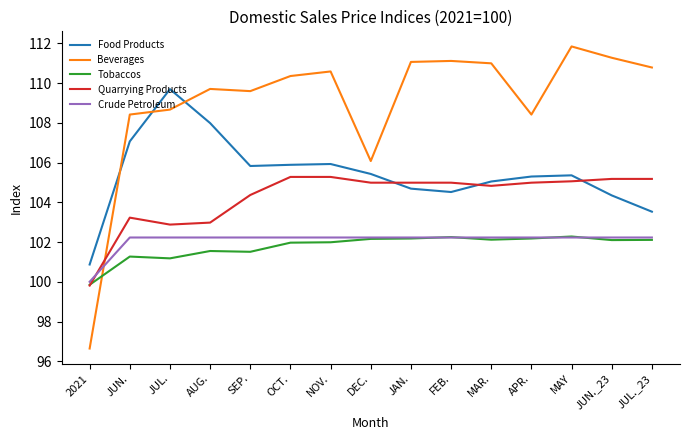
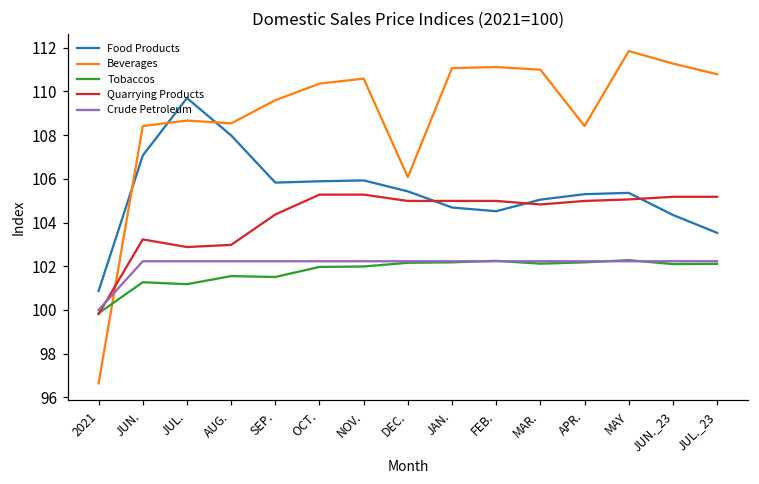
Beverages, AUG.: 109.7 -> 108.5
